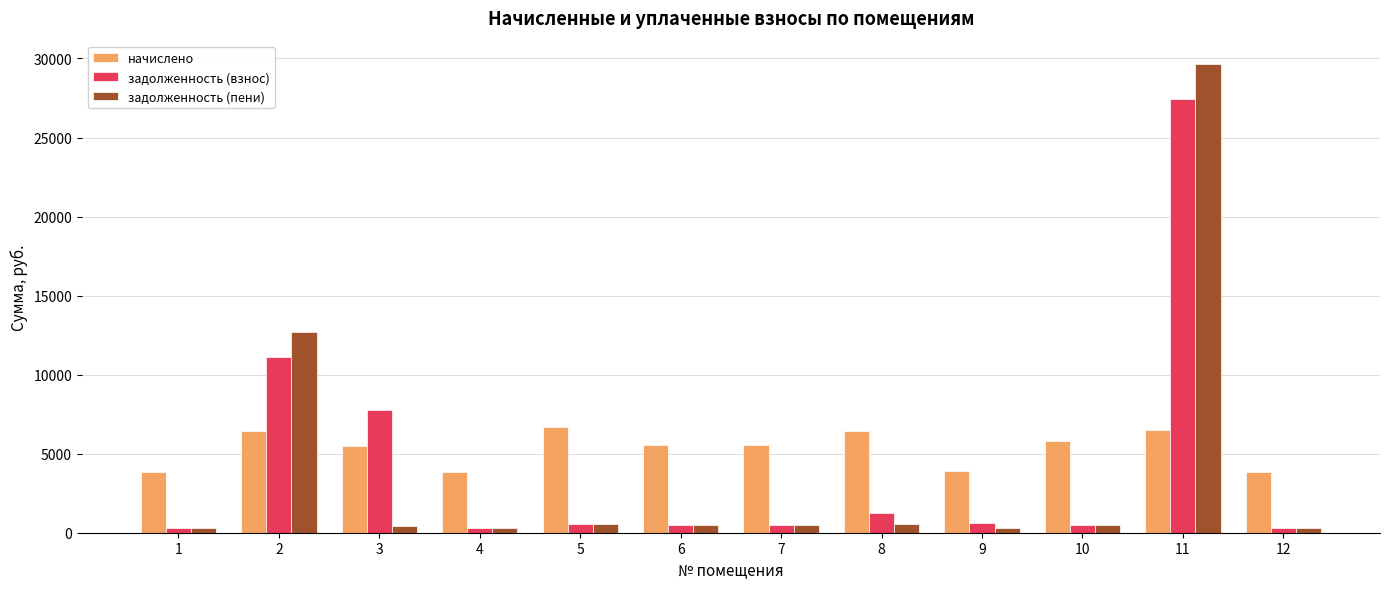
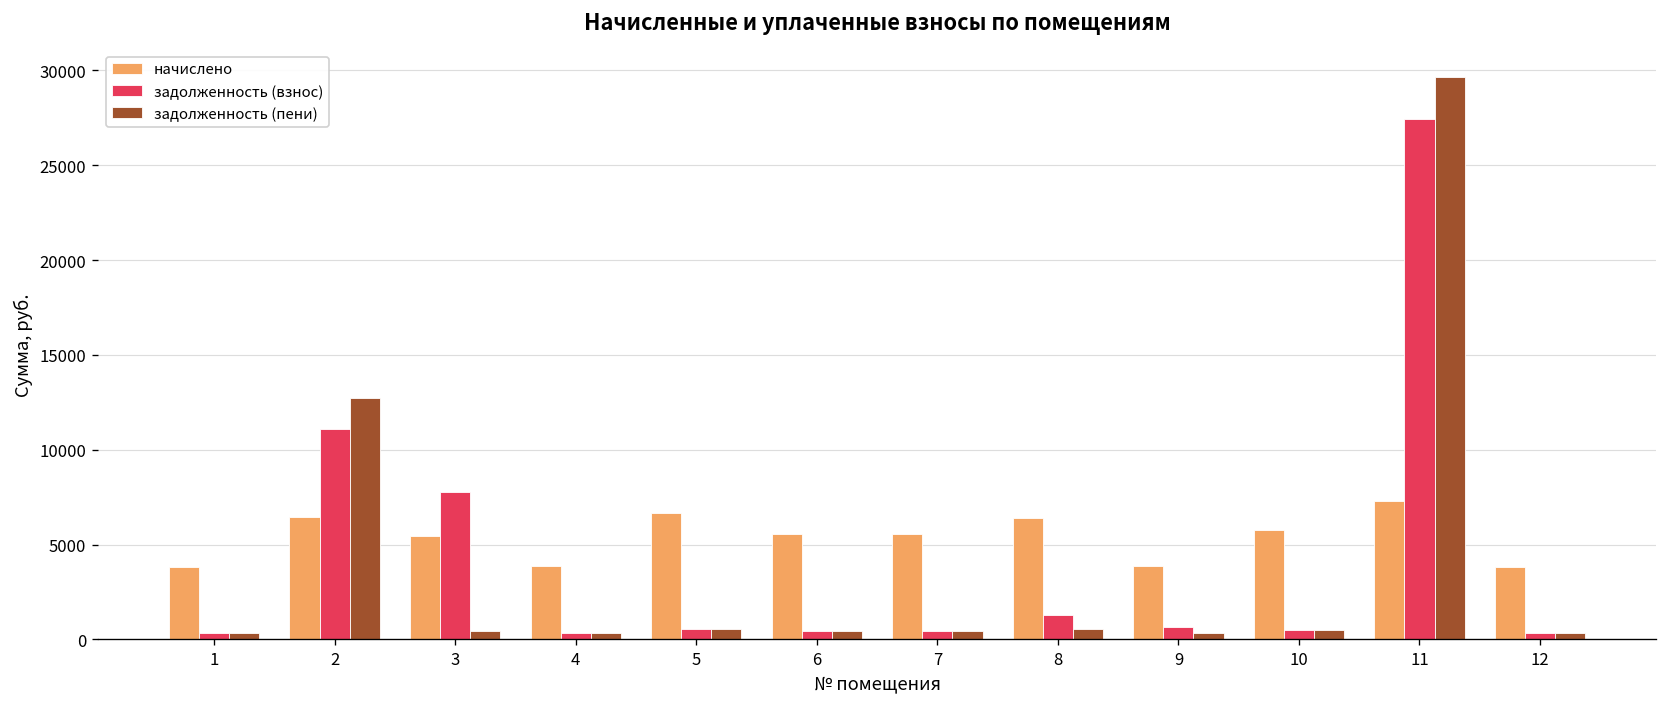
начислено, 11: 6500 -> 7300
